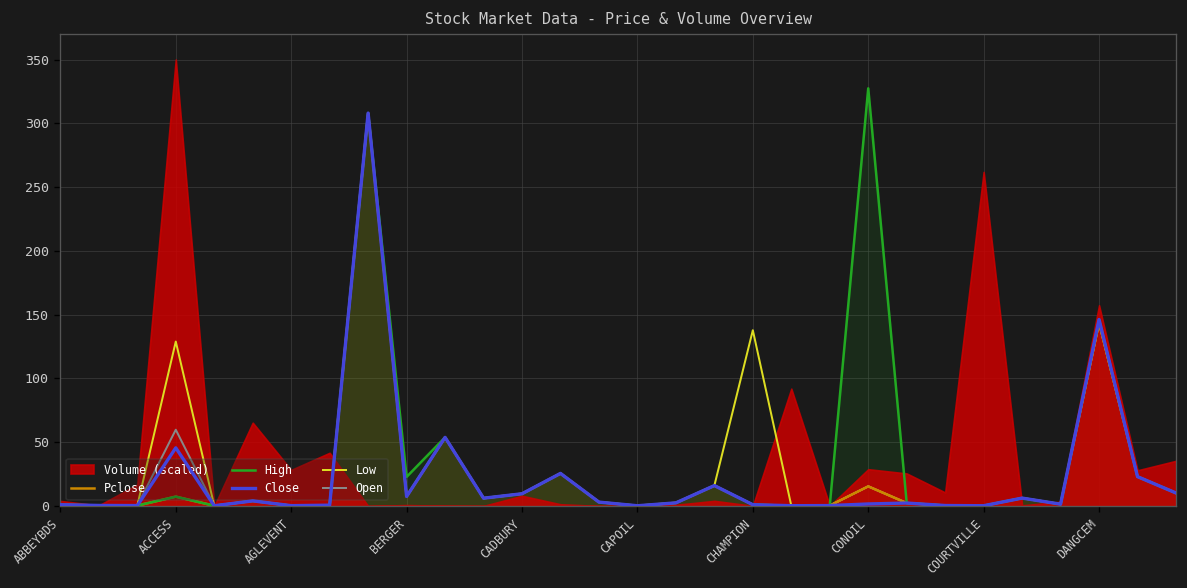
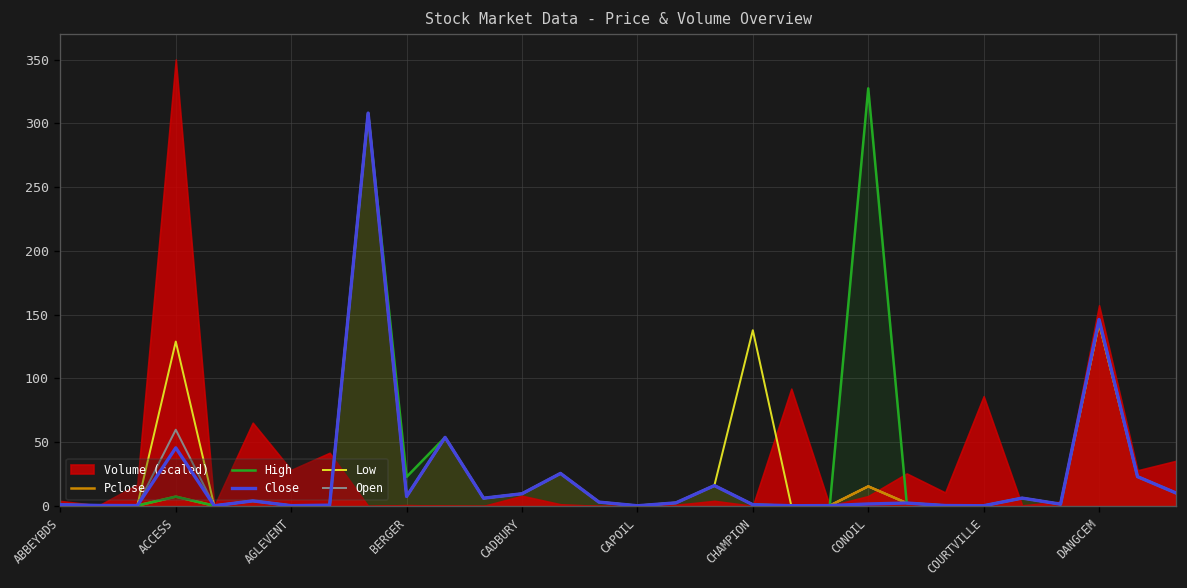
Volume (scaled), CONOIL: 29 -> 8
Volume (scaled), COURTVILLE: 262 -> 86
